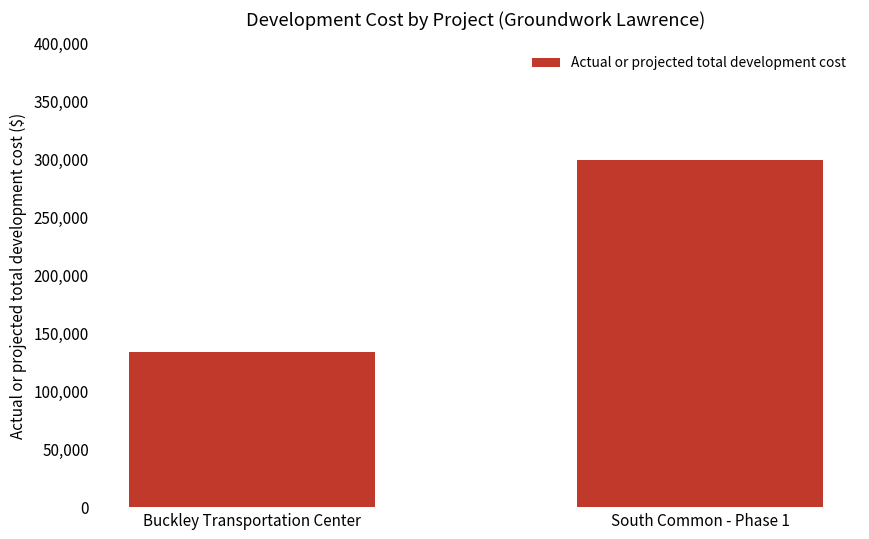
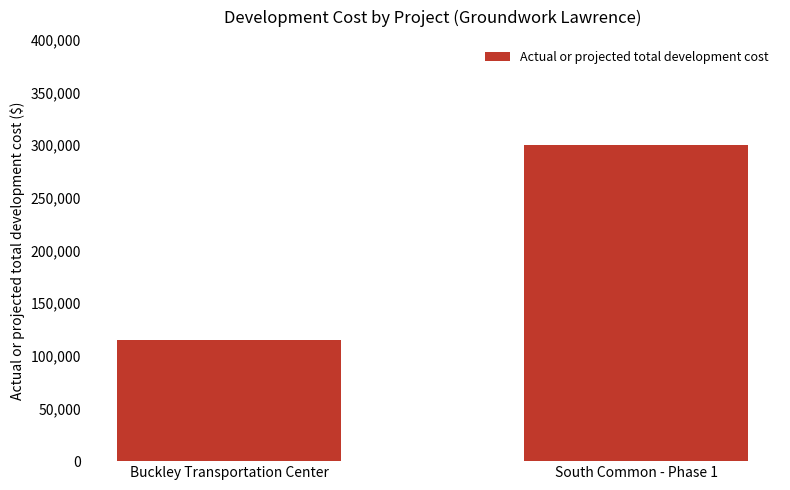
Buckley Transportation Center: 134,000 -> 115,000
